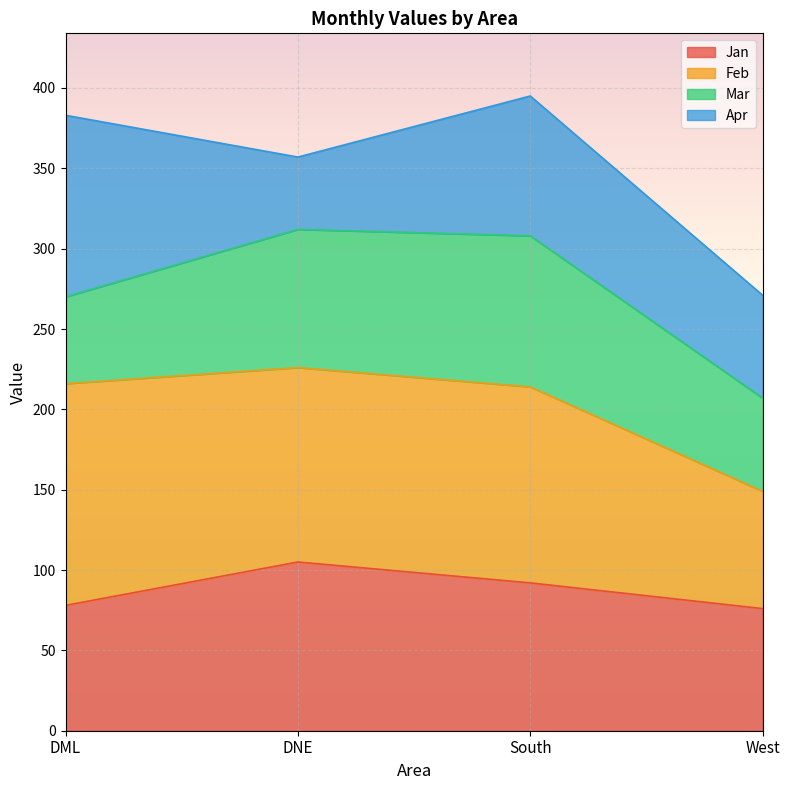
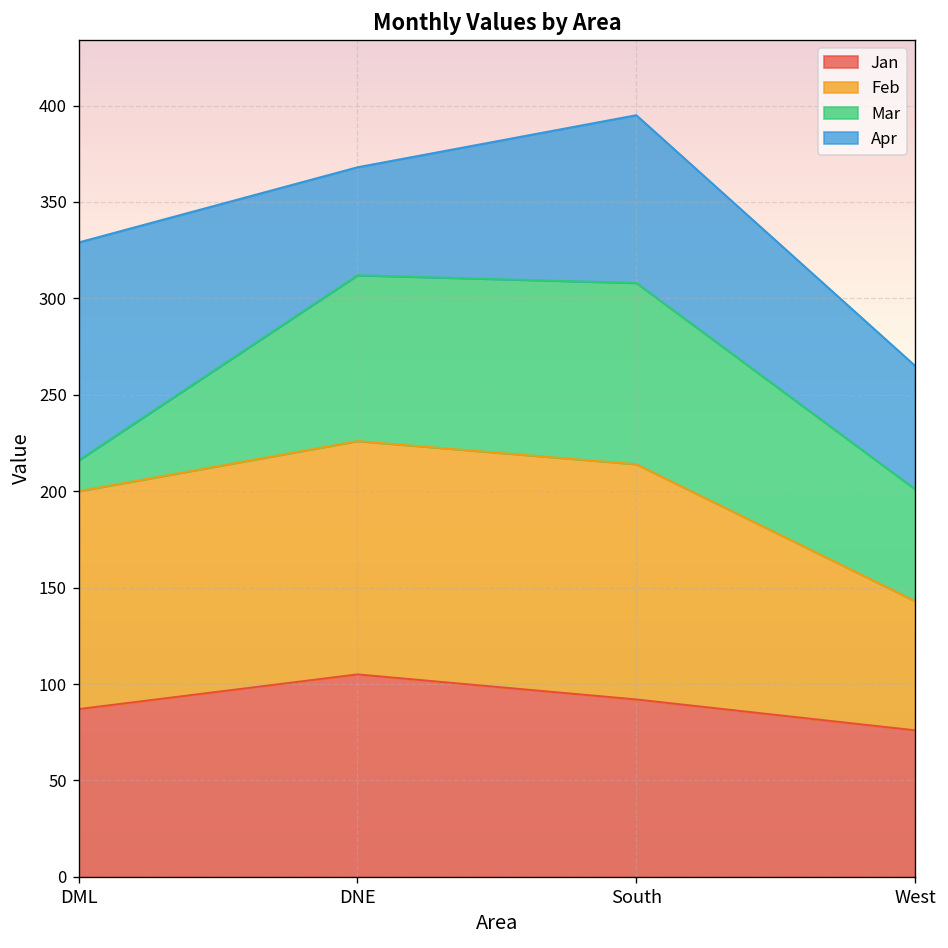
Jan, DML: 78 -> 87
Feb, DML: 138 -> 113
Mar, DML: 54 -> 16
Apr, DNE: 45 -> 56
Feb, West: 73 -> 67
